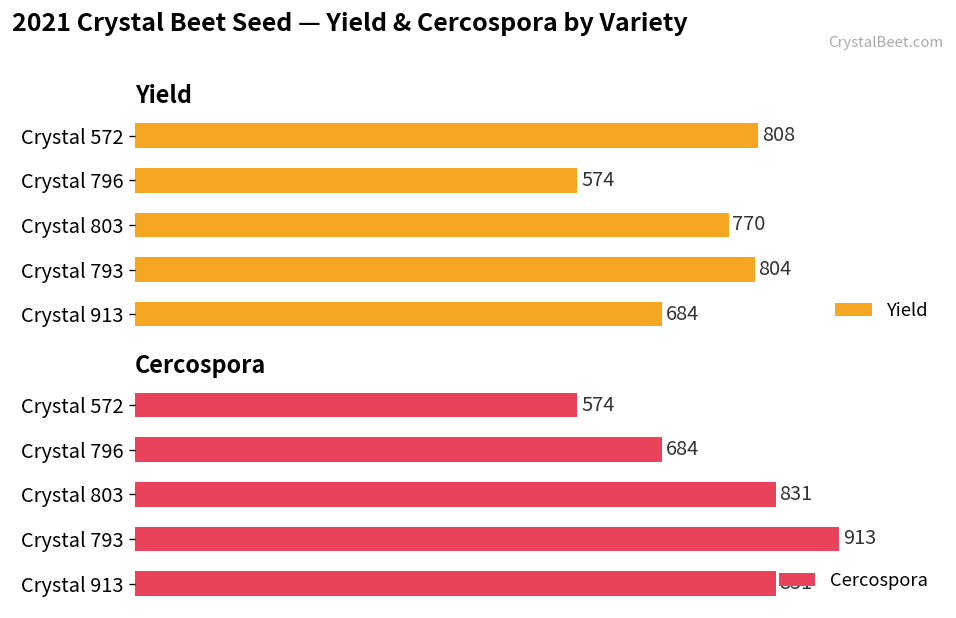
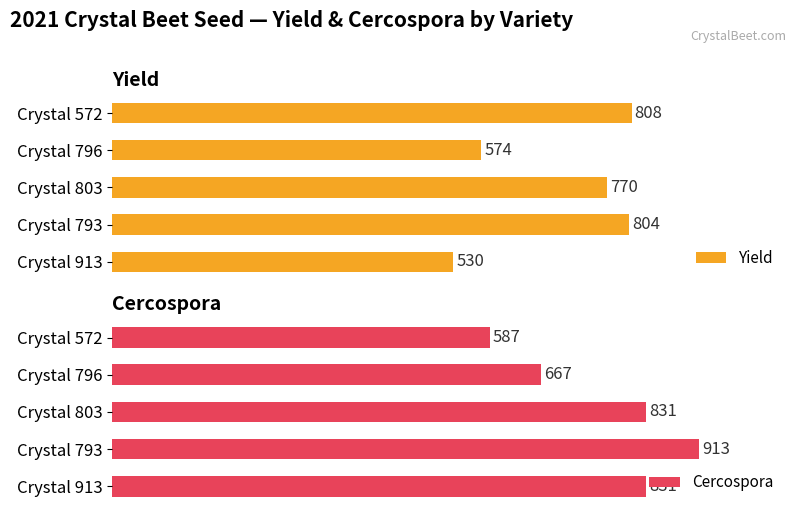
Yield, Crystal 913: 684 -> 530
Cercospora, Crystal 572: 574 -> 587
Cercospora, Crystal 796: 684 -> 667
